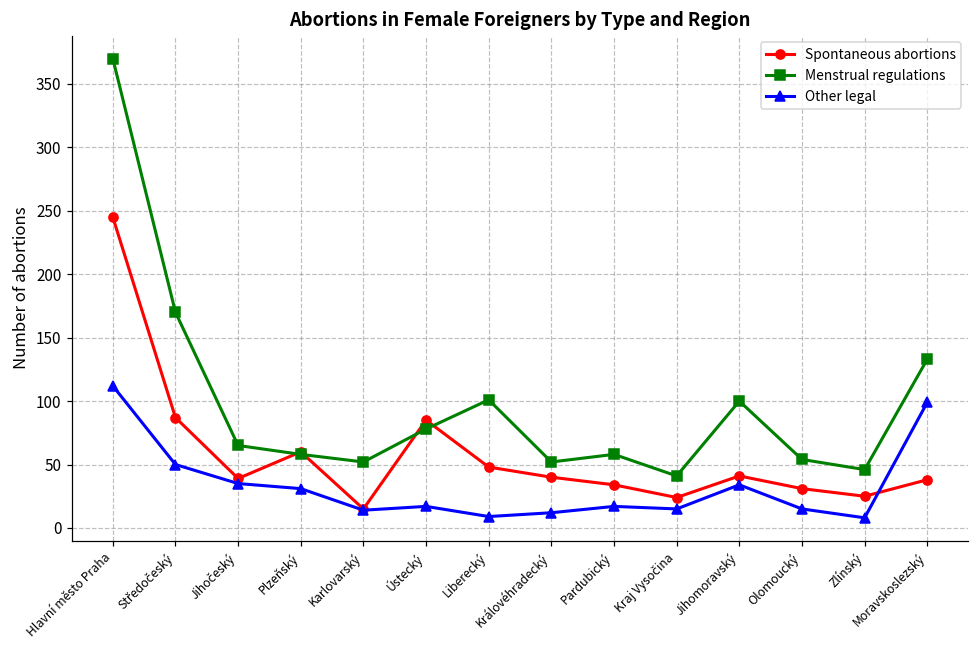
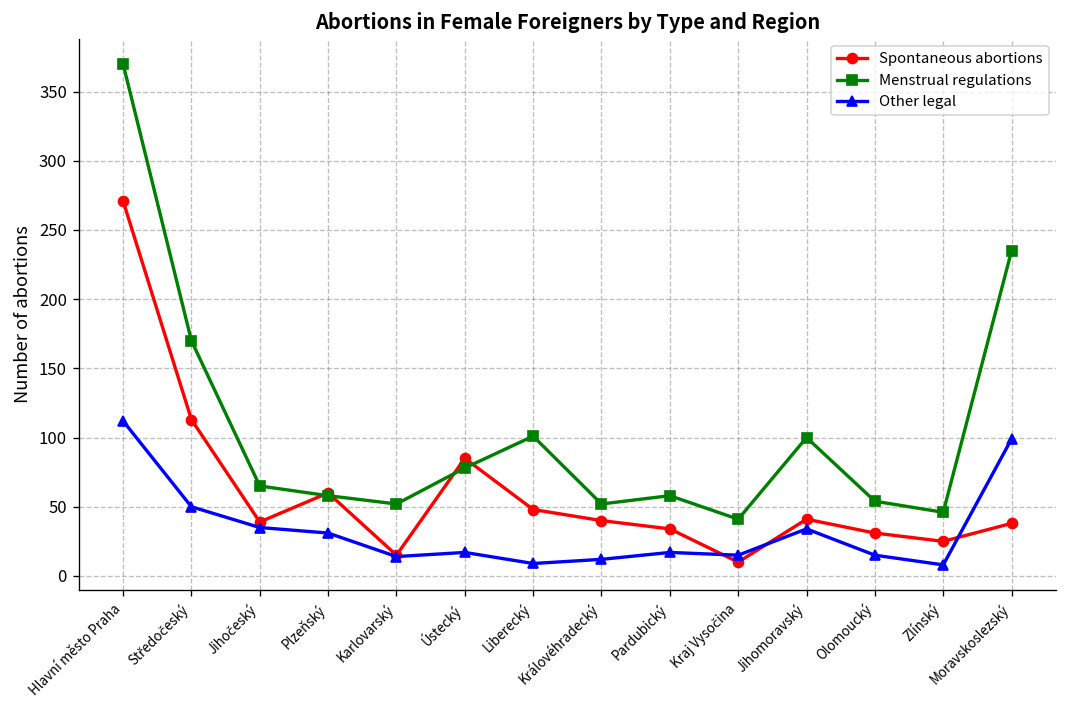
Spontaneous abortions, Hlavní město Praha: 245 -> 271
Spontaneous abortions, Středočeský: 87 -> 113
Spontaneous abortions, Kraj Vysočina: 24 -> 10
Menstrual regulations, Moravskoslezský: 133 -> 235
